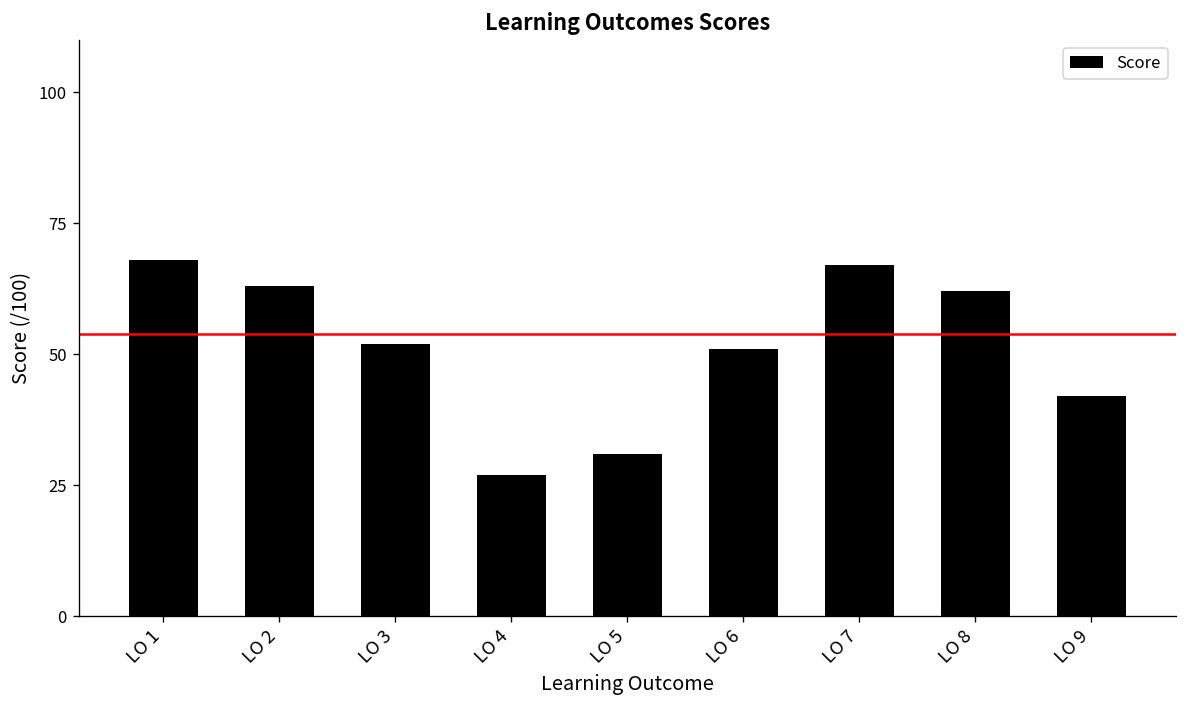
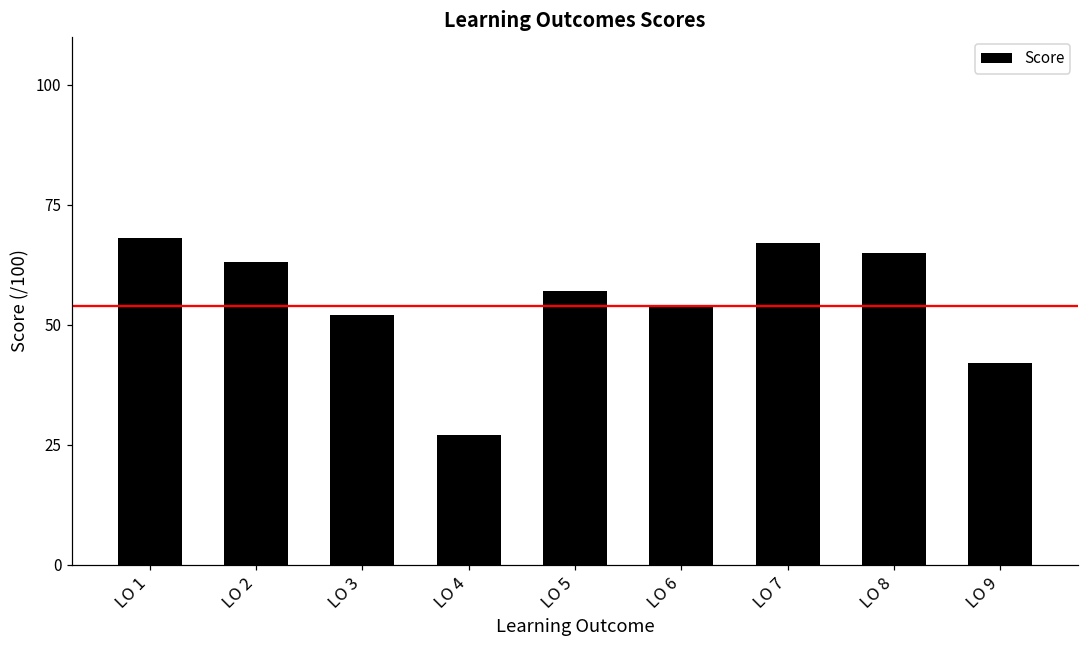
LO 5: 31 -> 57
LO 6: 51 -> 54
LO 8: 62 -> 65
